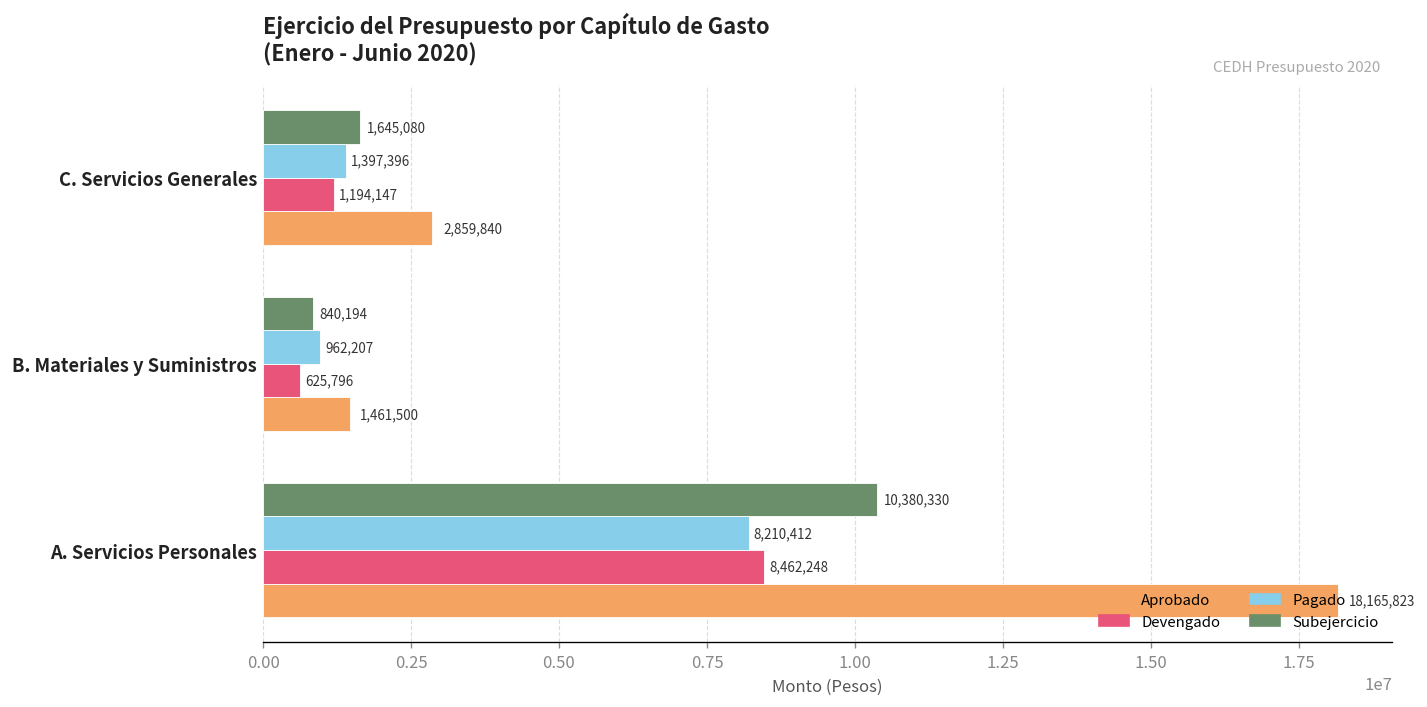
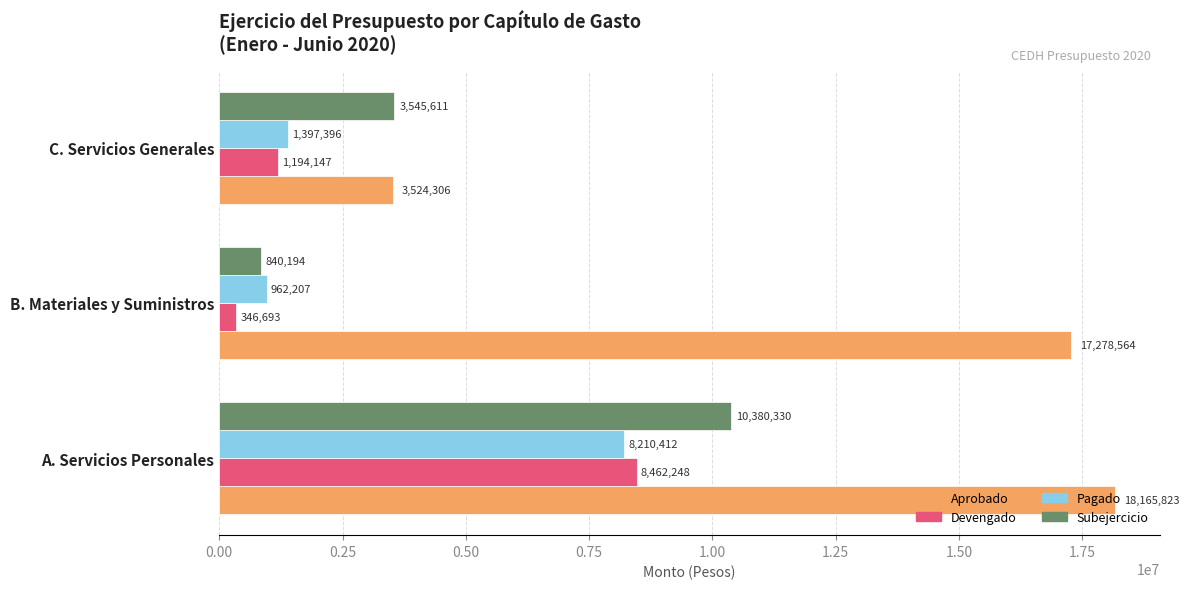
Subejercicio, C. Servicios Generales: 1,645,080 -> 3,545,611
Aprobado, C. Servicios Generales: 2,859,840 -> 3,524,306
Devengado, B. Materiales y Suministros: 625,796 -> 346,693
Aprobado, B. Materiales y Suministros: 1,461,500 -> 17,278,564
